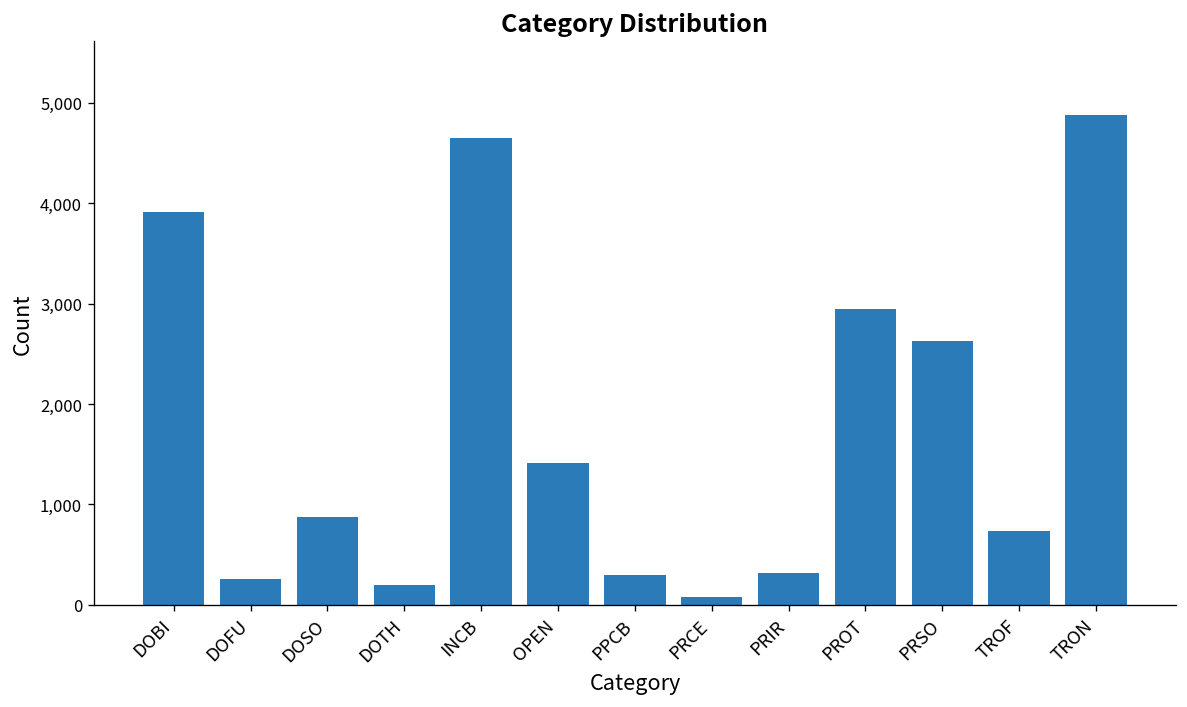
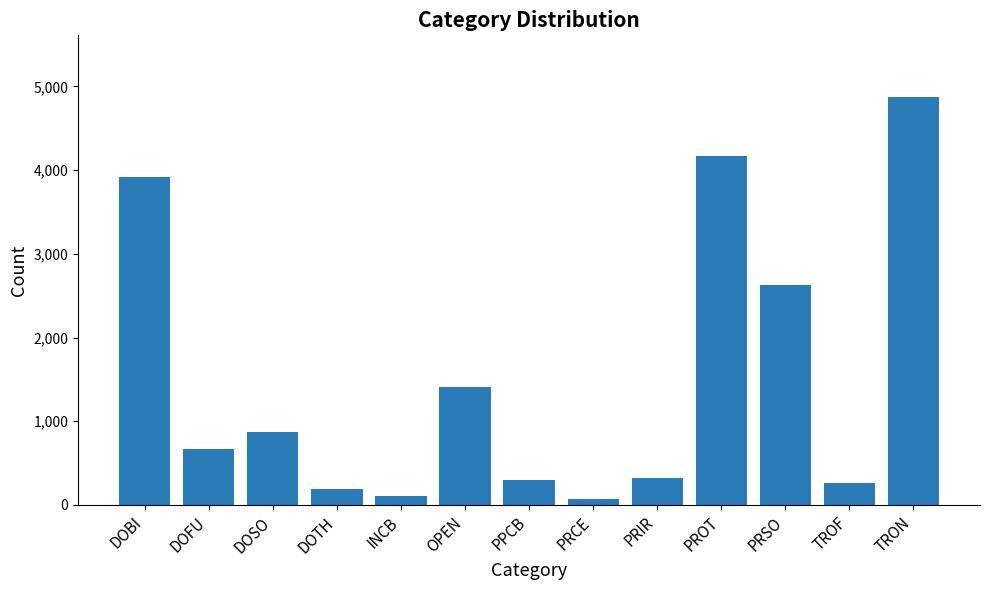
DOFU: 300 -> 700
INCB: 4,700 -> 100
PROT: 2,900 -> 4,200
TROF: 700 -> 300
